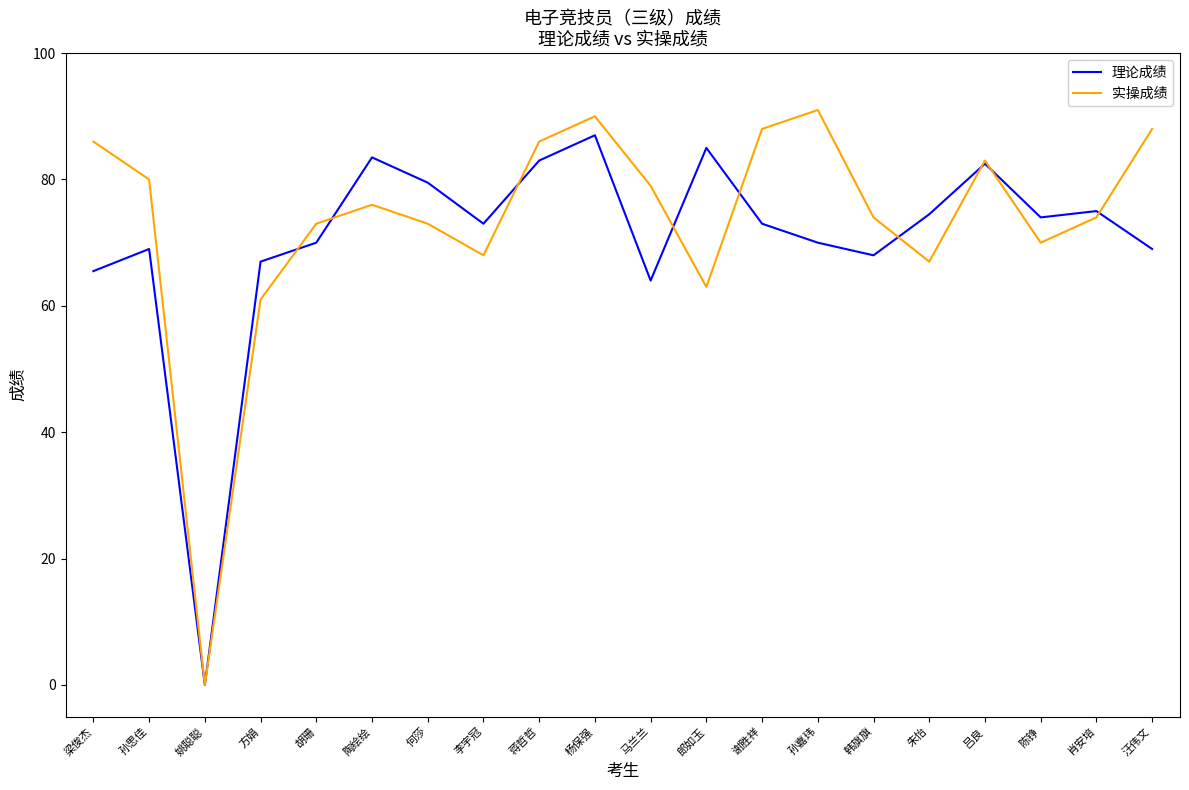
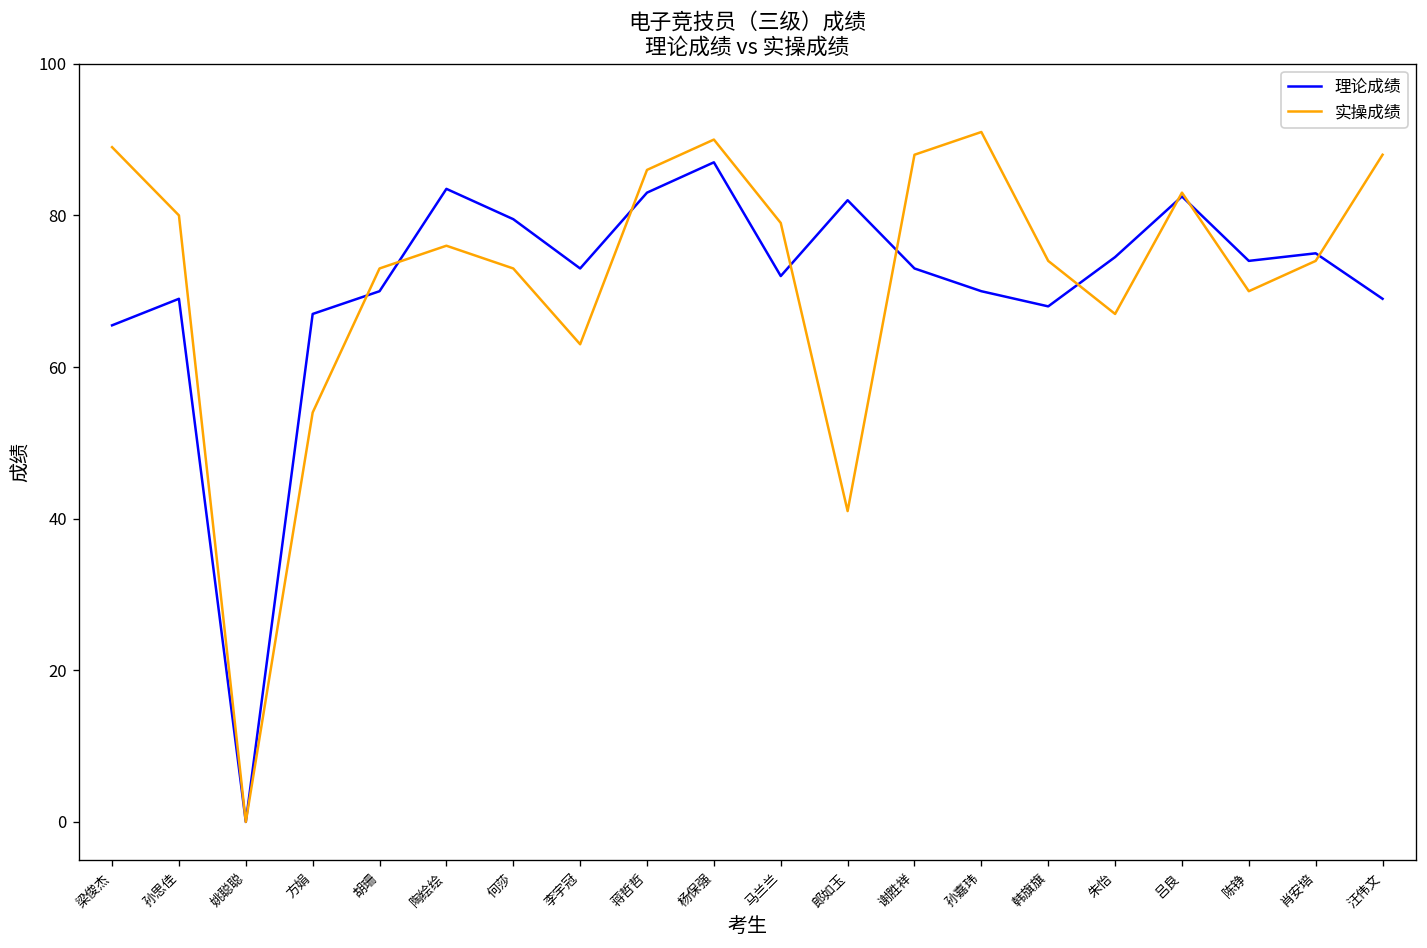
实操成绩, 梁俊杰: 86 -> 89
实操成绩, 方娟: 61 -> 54
实操成绩, 李宇冠: 68 -> 63
理论成绩, 马兰兰: 64 -> 72
理论成绩, 郎如玉: 85 -> 82
实操成绩, 郎如玉: 63 -> 41
